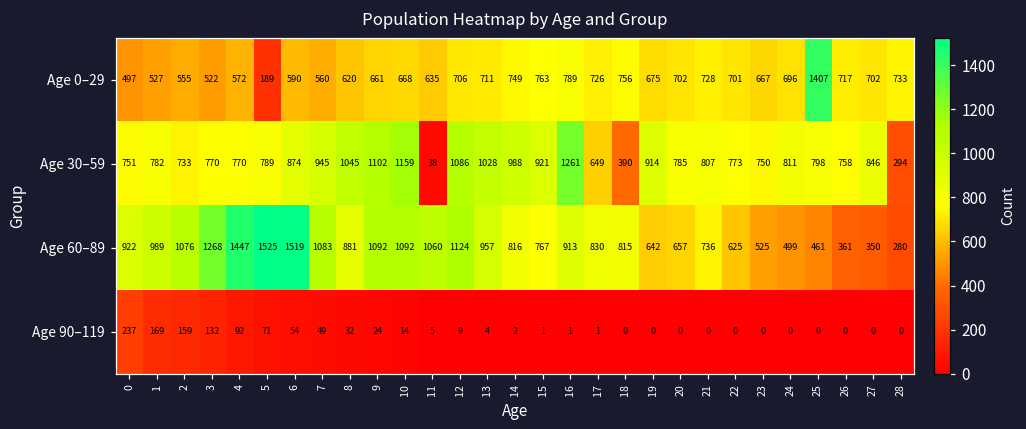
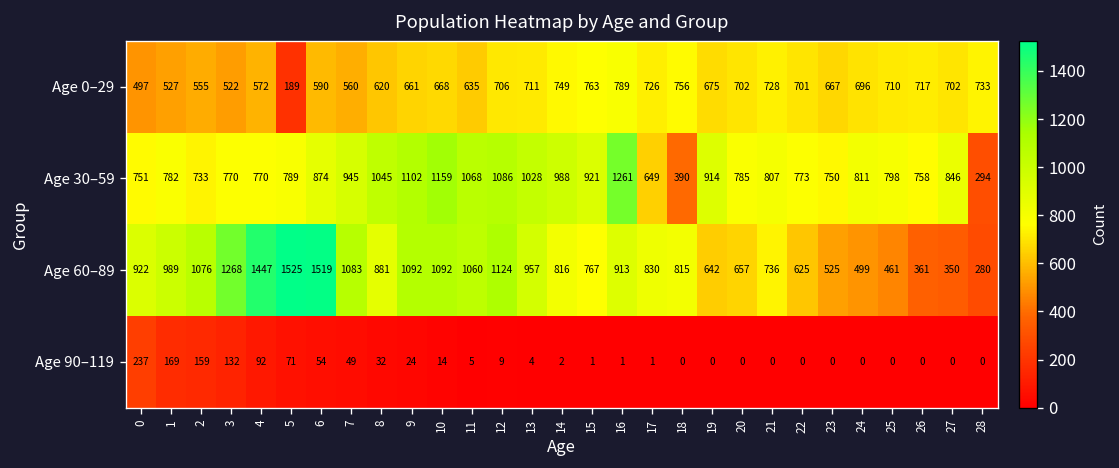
Age 0–29, 25: 1407 -> 710
Age 30–59, 11: 38 -> 1068
